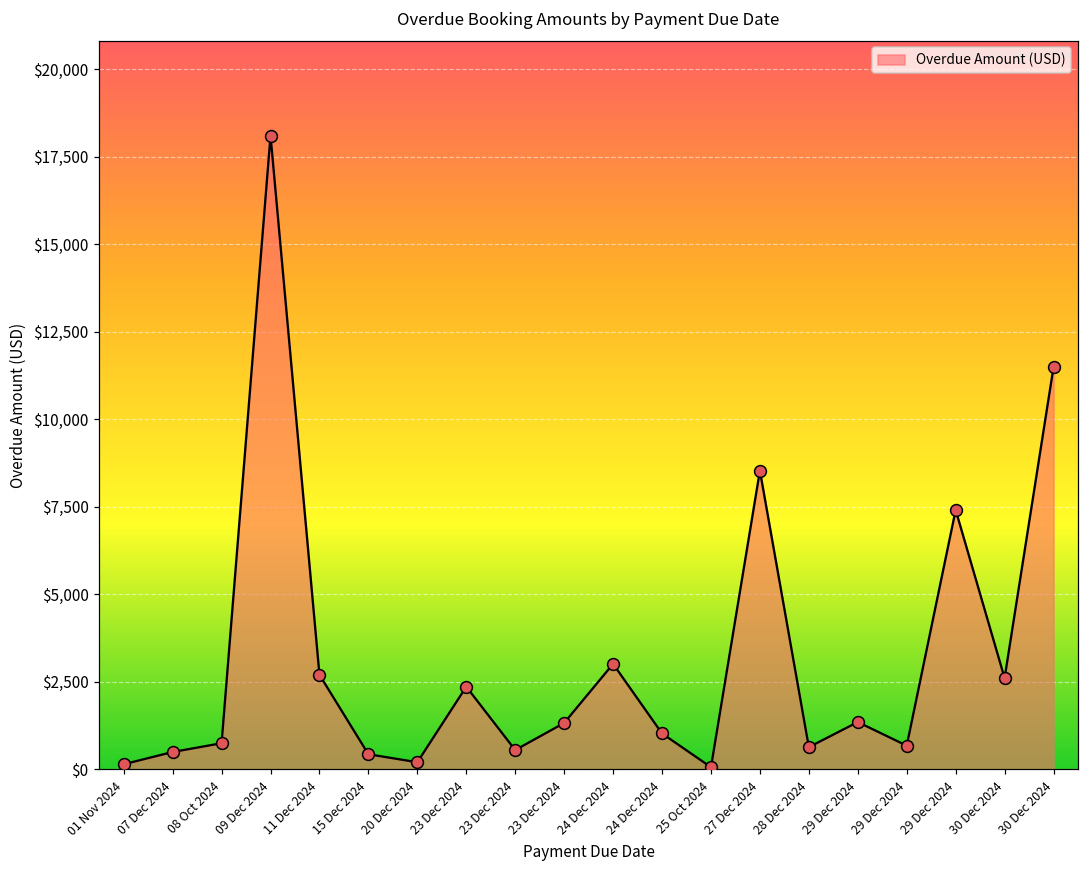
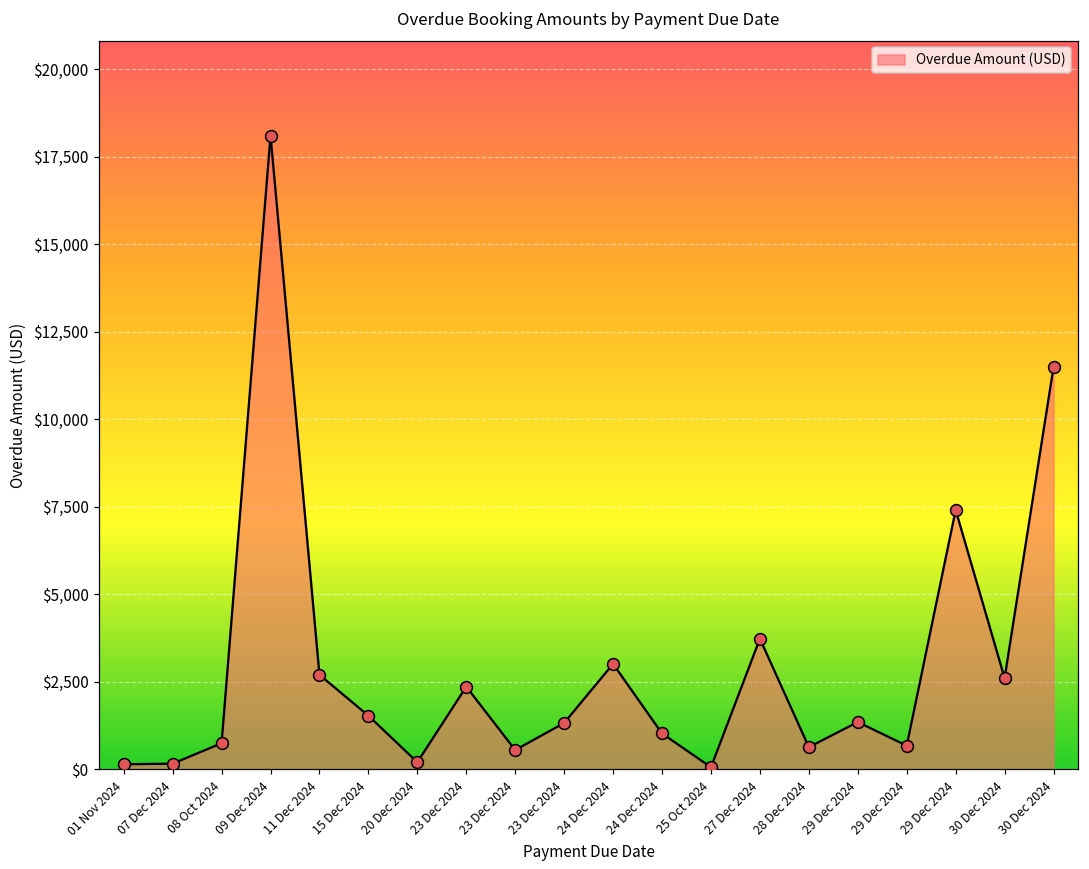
07 Dec 2024: $500 -> $200
15 Dec 2024: $400 -> $1,500
27 Dec 2024: $8,500 -> $3,700
